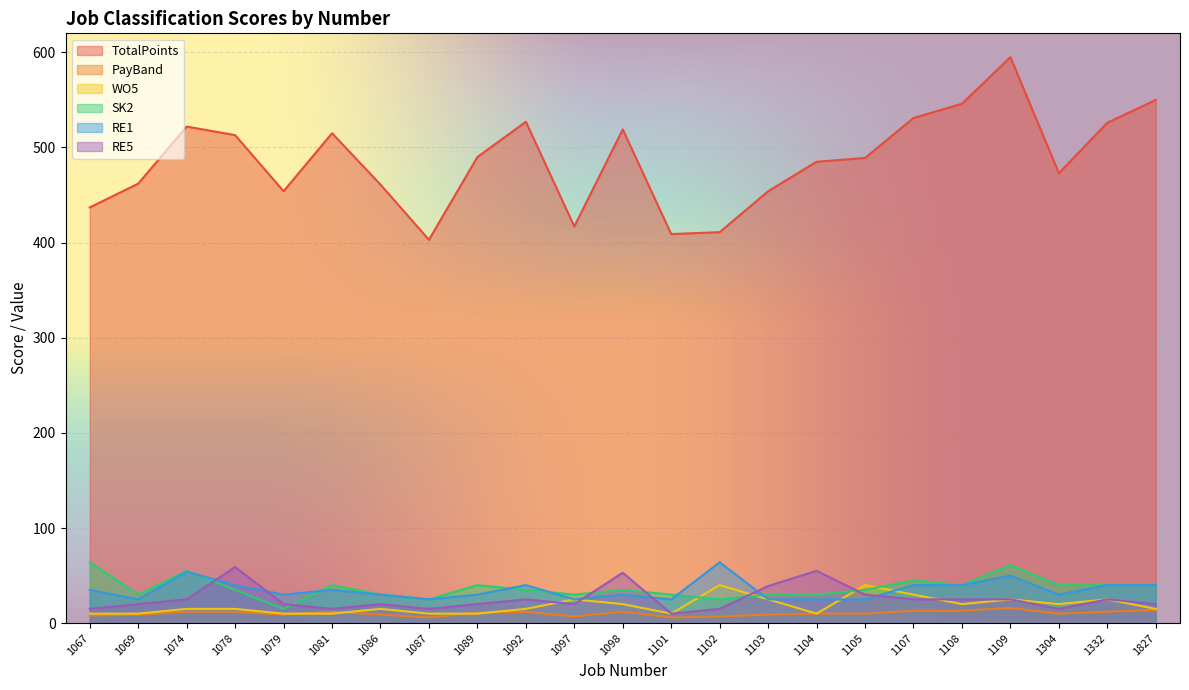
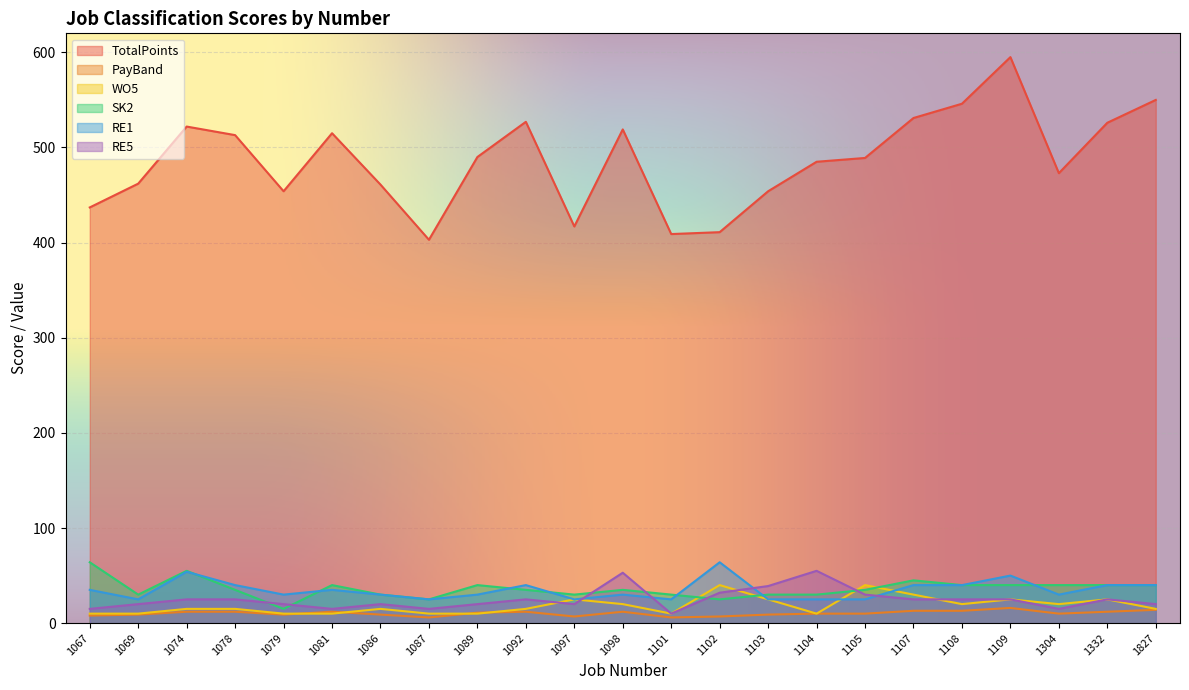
RE5, 1078: 60 -> 30
RE5, 1102: 20 -> 30
SK2, 1109: 60 -> 40
